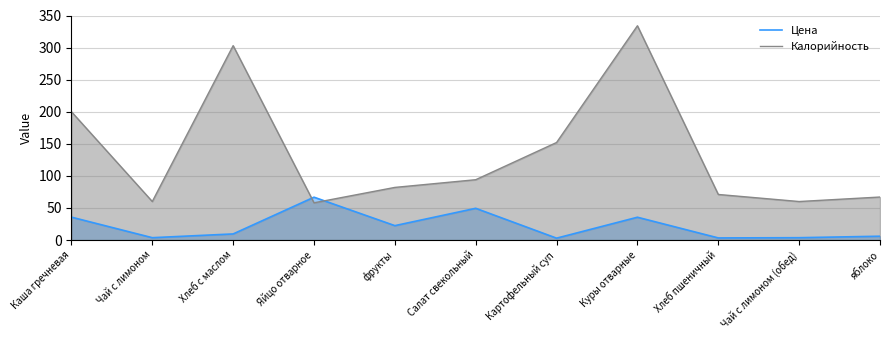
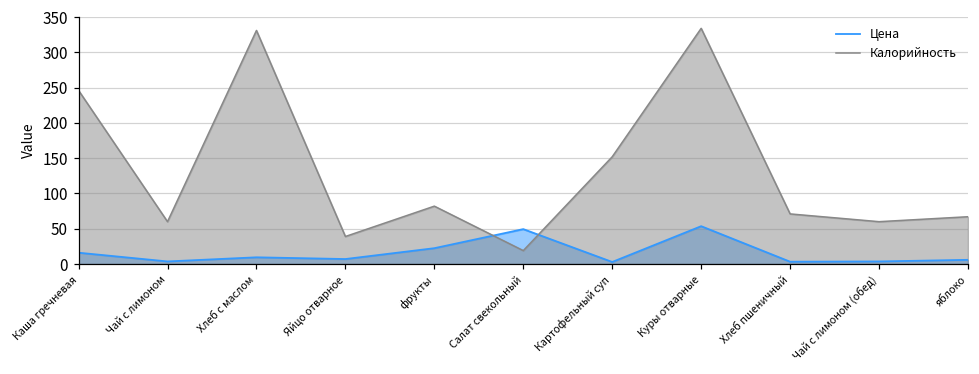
Цена, Каша гречневая: 40 -> 20
Калорийность, Каша гречневая: 200 -> 250
Калорийность, Хлеб с маслом: 300 -> 330
Цена, Яйцо отварное: 70 -> 10
Калорийность, Яйцо отварное: 60 -> 40
Калорийность, Салат свекольный: 90 -> 20
Цена, Куры отварные: 40 -> 50
